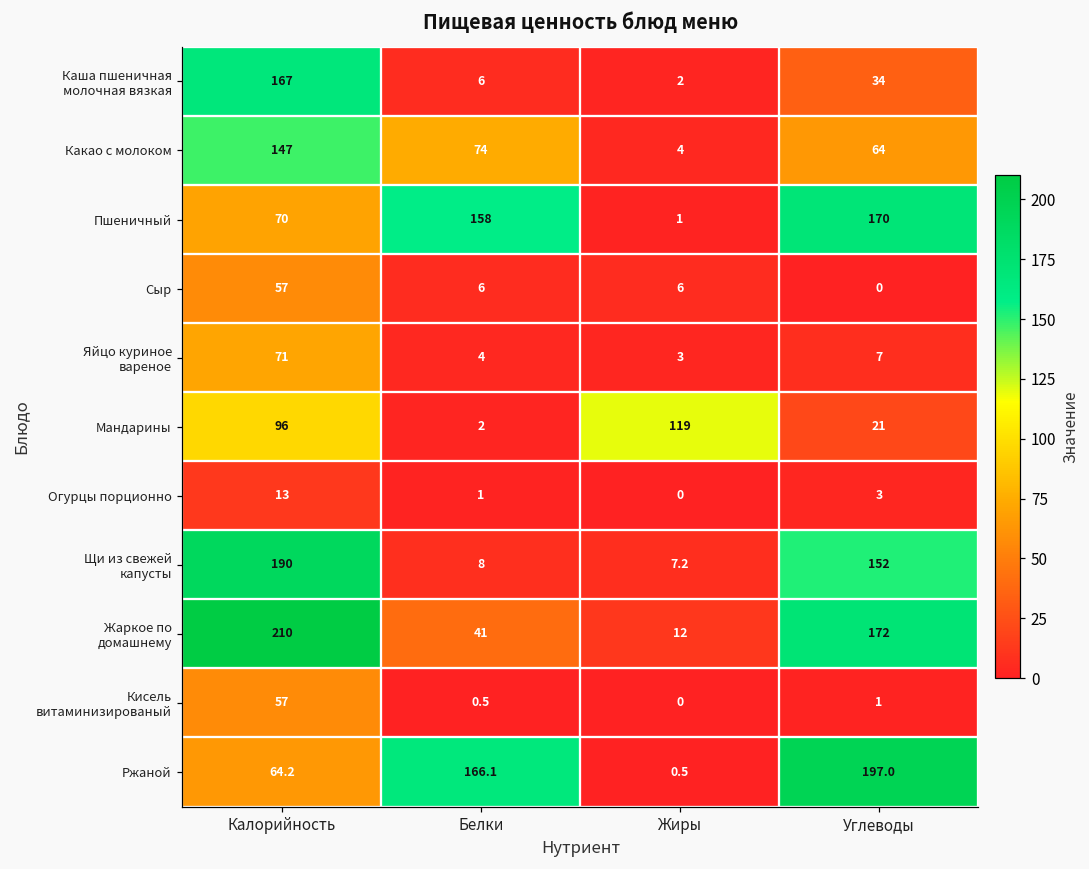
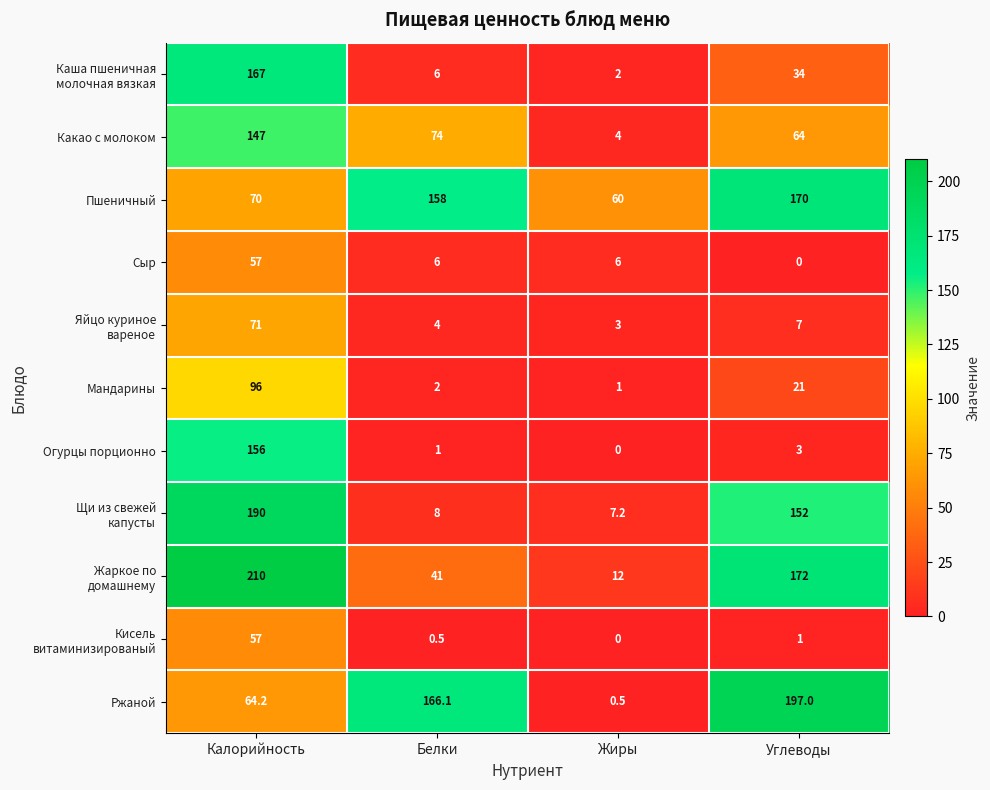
Пшеничный, Жиры: 1 -> 60
Мандарины, Жиры: 119 -> 1
Огурцы порционно, Калорийность: 13 -> 156
